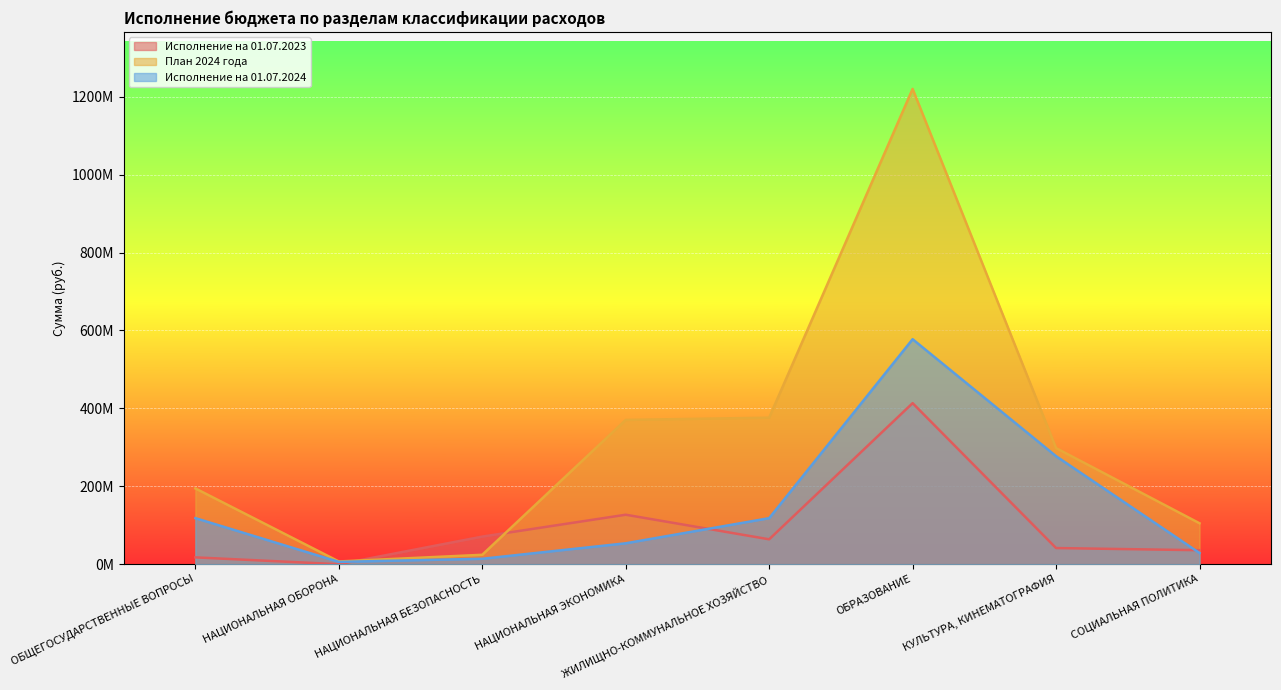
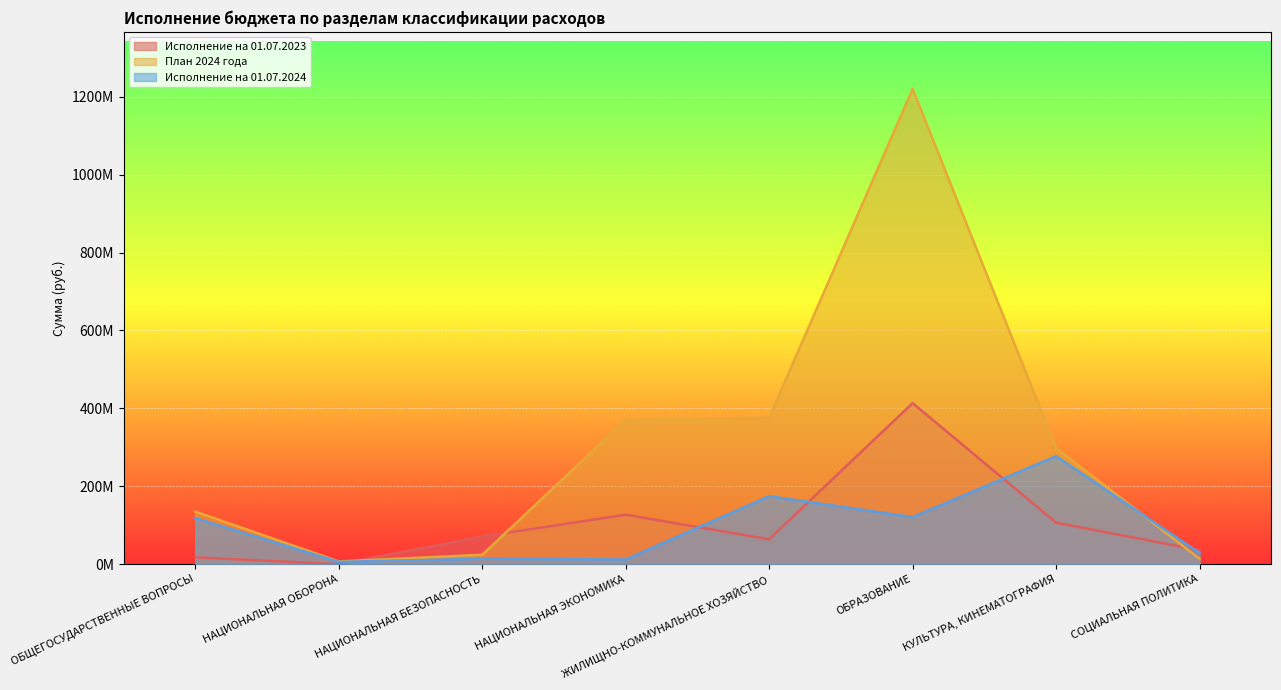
План 2024 года, ОБЩЕГОСУДАРСТВЕННЫЕ ВОПРОСЫ: 190000000 -> 140000000
Исполнение на 01.07.2024, НАЦИОНАЛЬНАЯ ЭКОНОМИКА: 50000000 -> 10000000
Исполнение на 01.07.2024, ЖИЛИЩНО-КОММУНАЛЬНОЕ ХОЗЯЙСТВО: 120000000 -> 170000000
Исполнение на 01.07.2024, ОБРАЗОВАНИЕ: 580000000 -> 120000000
Исполнение на 01.07.2023, КУЛЬТУРА, КИНЕМАТОГРАФИЯ: 40000000 -> 110000000
План 2024 года, СОЦИАЛЬНАЯ ПОЛИТИКА: 110000000 -> 10000000
